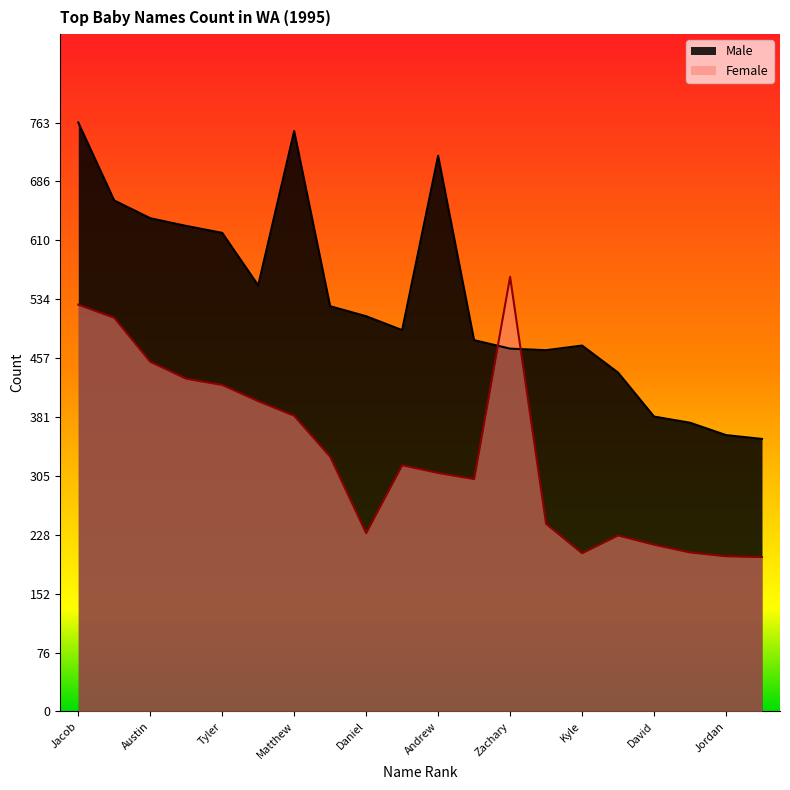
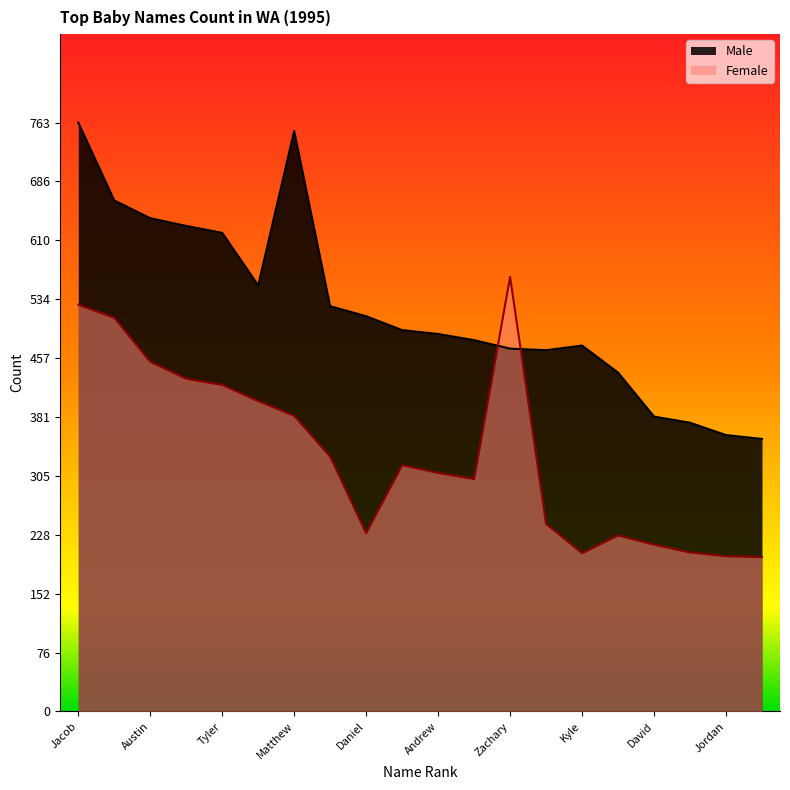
Male, Andrew: 720 -> 490
